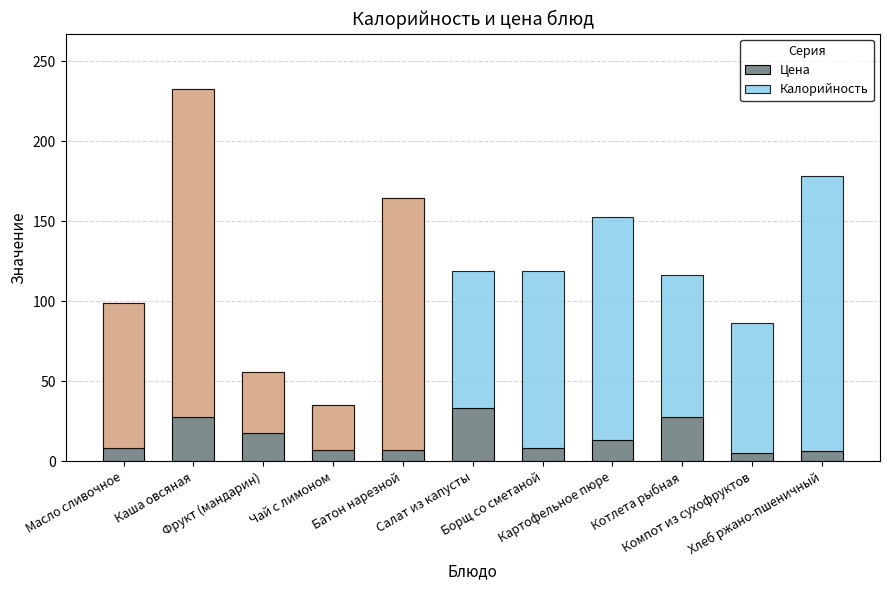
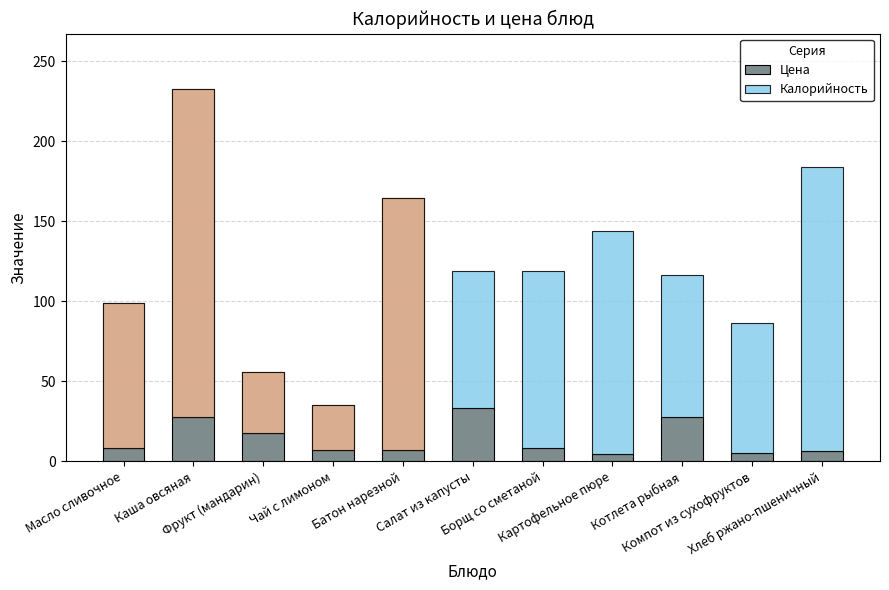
Цена, Картофельное пюре: 14 -> 4
Калорийность, Хлеб ржано-пшеничный: 172 -> 178
